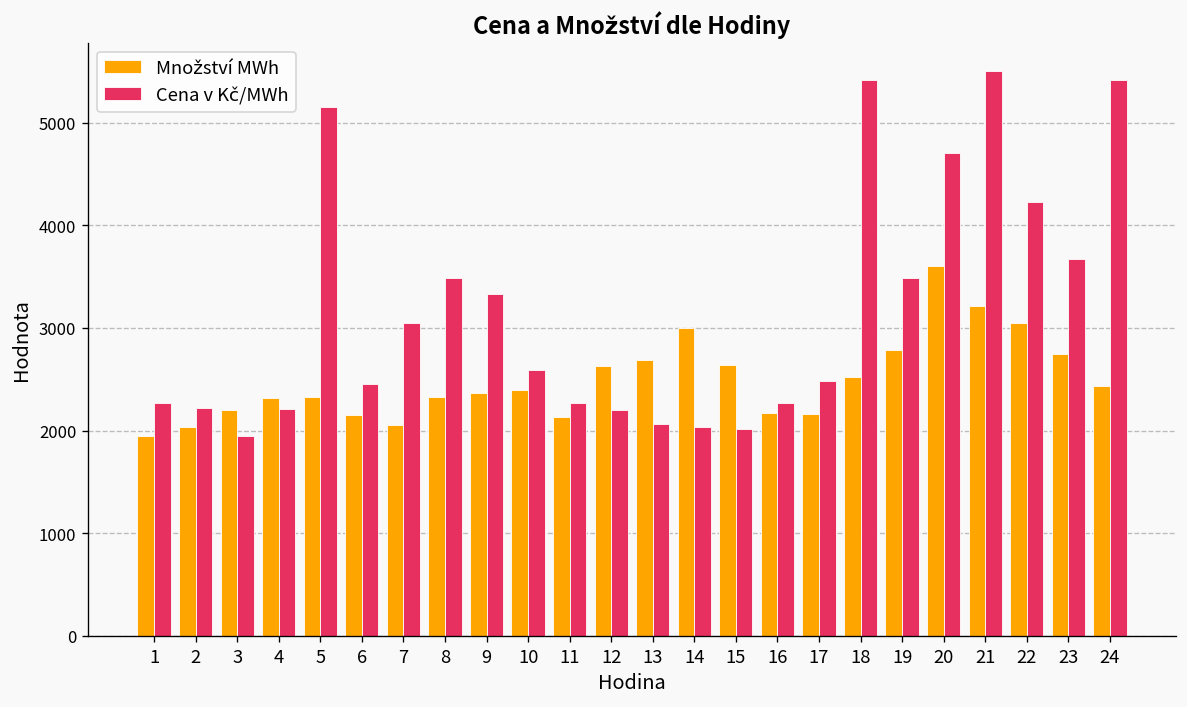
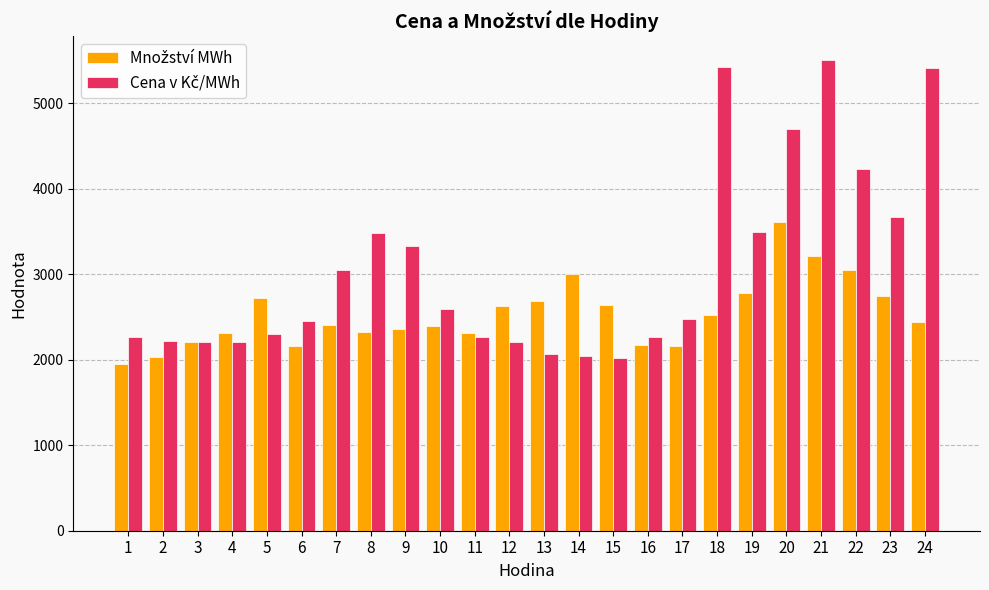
Cena v Kč/MWh, 3: 1900 -> 2200
Množství MWh, 5: 2300 -> 2700
Cena v Kč/MWh, 5: 5200 -> 2300
Množství MWh, 7: 2100 -> 2400
Množství MWh, 11: 2100 -> 2300
